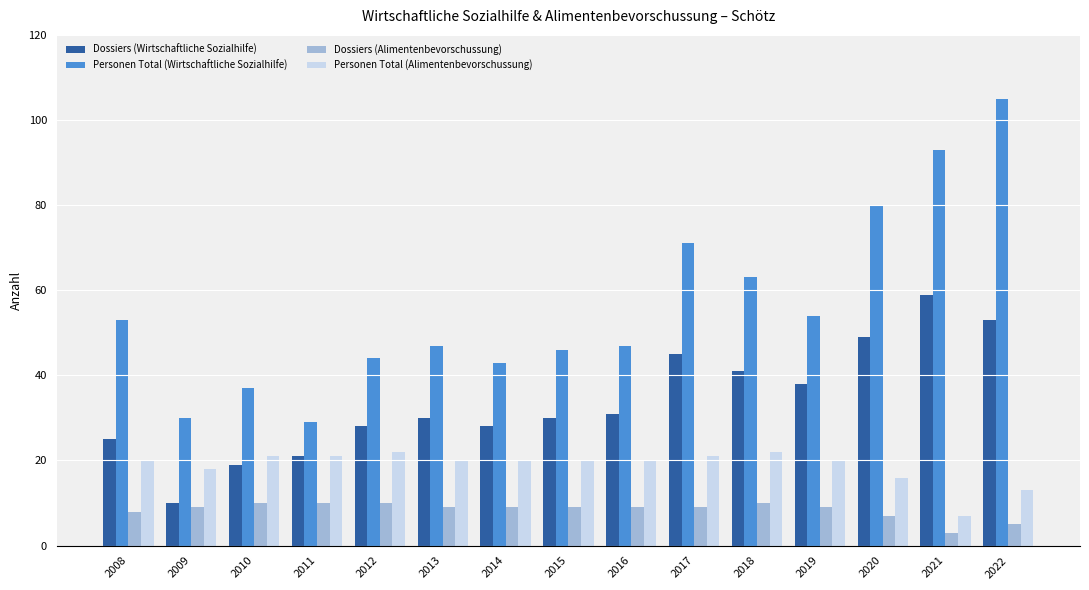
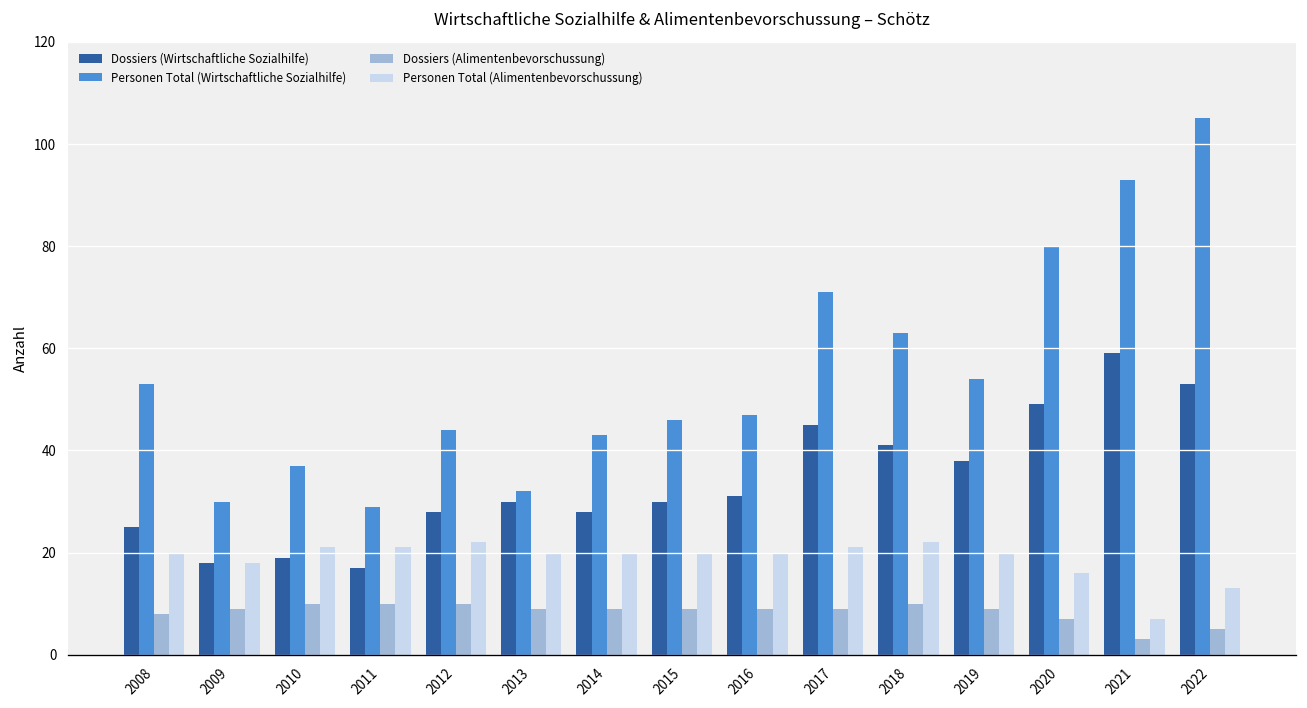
Dossiers (Wirtschaftliche Sozialhilfe), 2009: 10 -> 18
Dossiers (Wirtschaftliche Sozialhilfe), 2011: 21 -> 17
Personen Total (Wirtschaftliche Sozialhilfe), 2013: 47 -> 32
